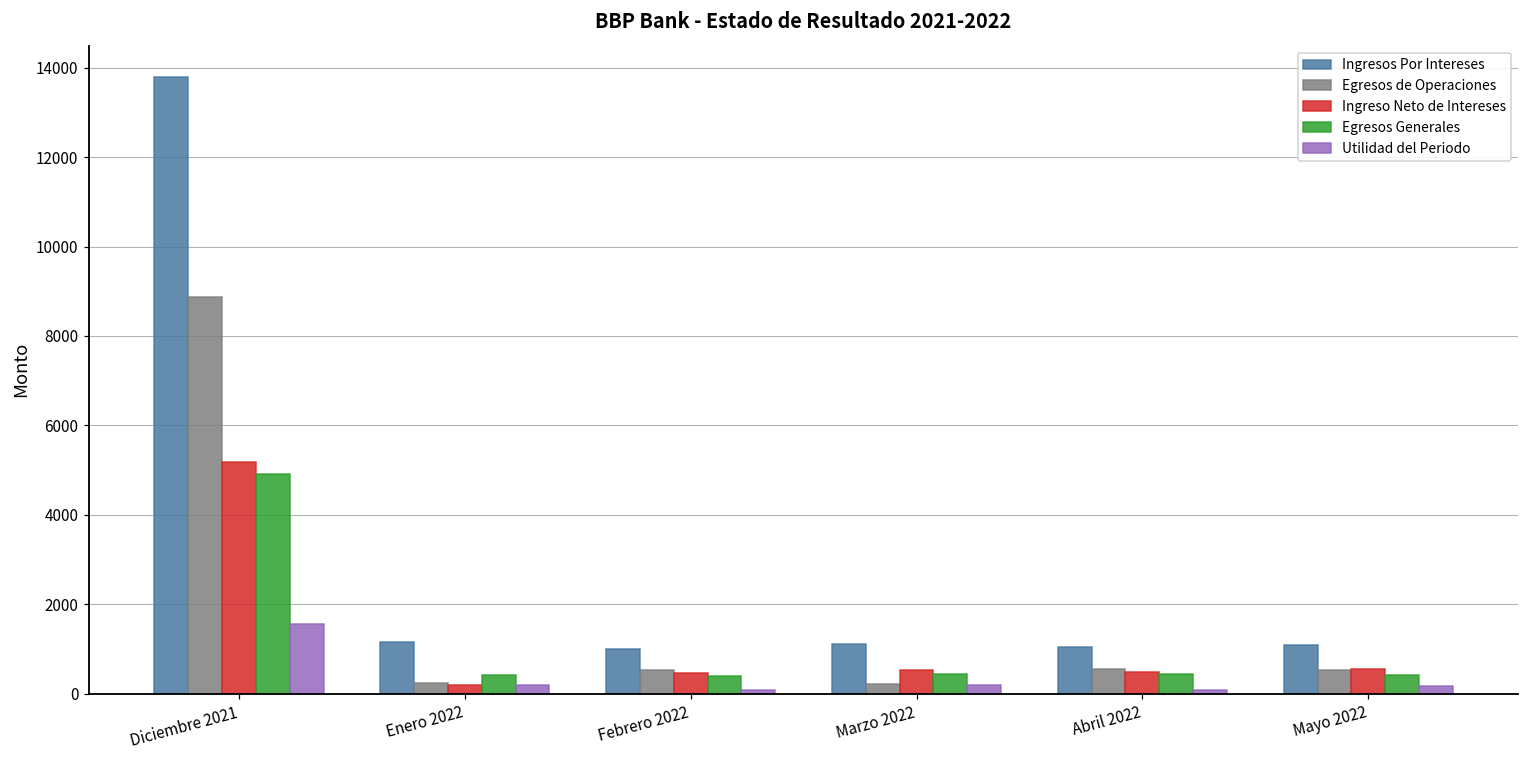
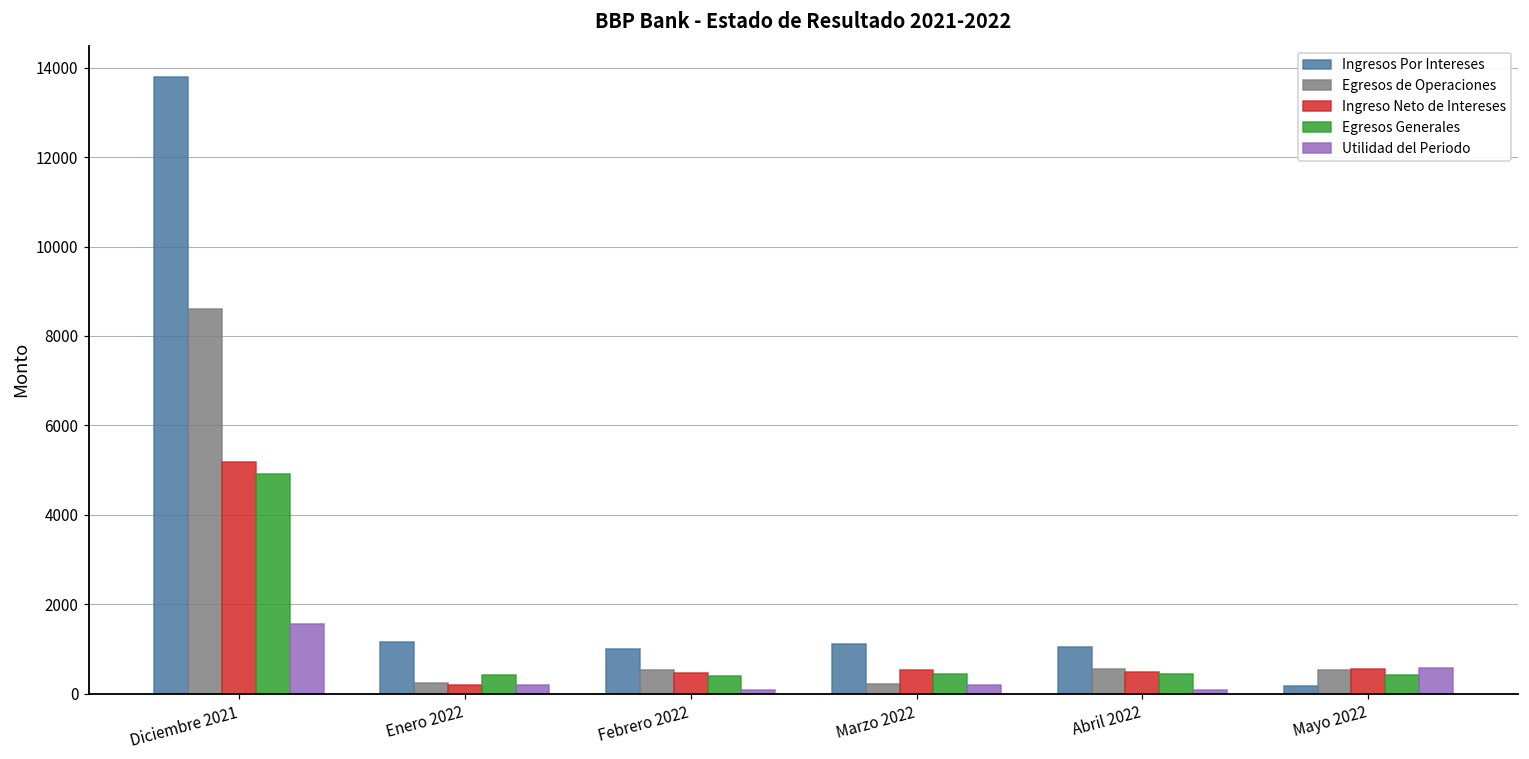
Egresos de Operaciones, Diciembre 2021: 8900 -> 8600
Ingresos Por Intereses, Mayo 2022: 1100 -> 200
Utilidad del Periodo, Mayo 2022: 200 -> 600
